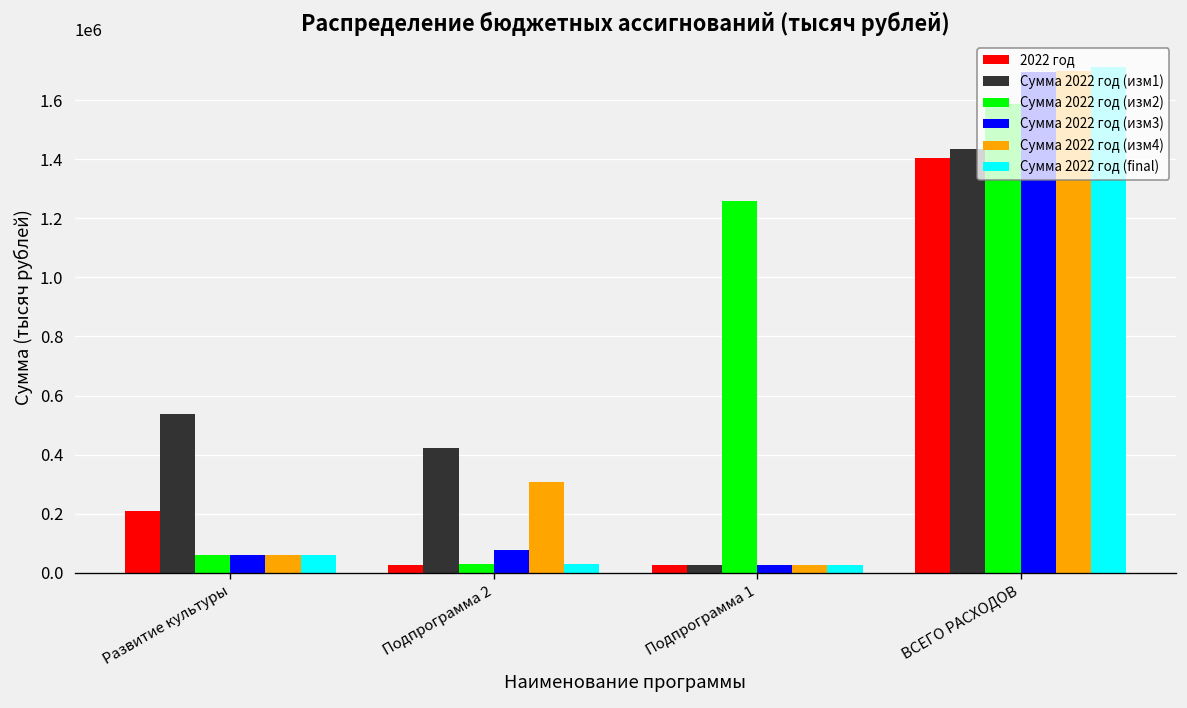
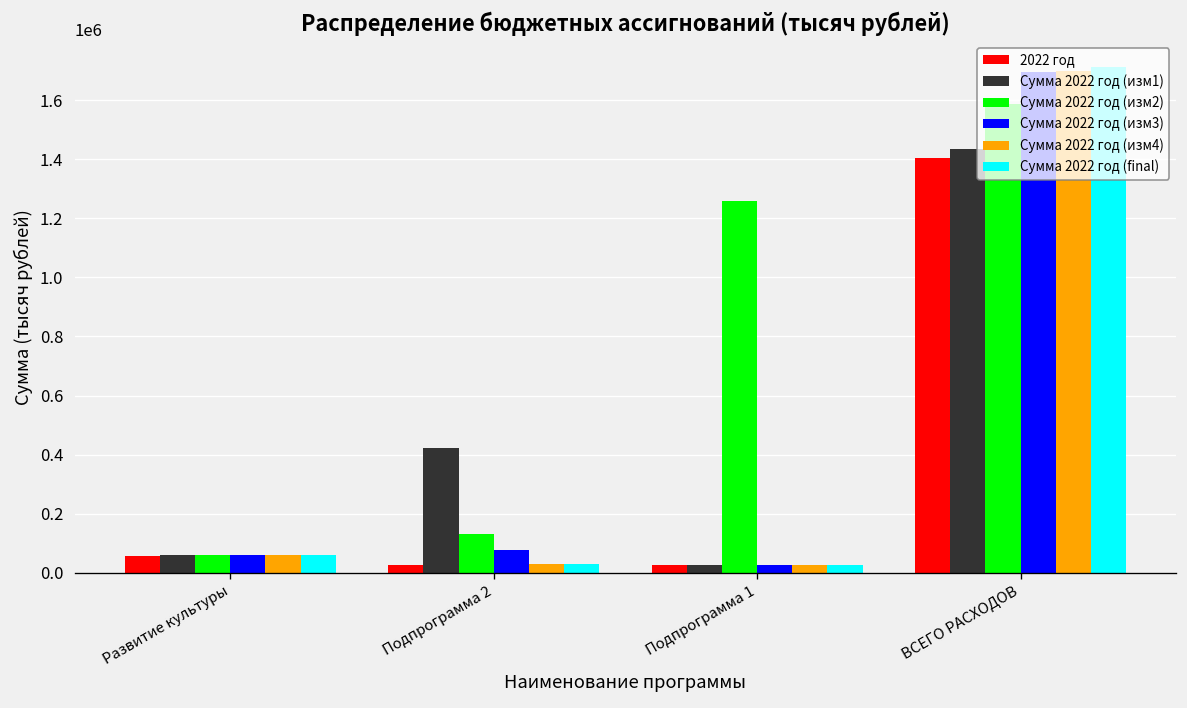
2022 год, Развитие культуры: 210000 -> 60000
Сумма 2022 год (изм1), Развитие культуры: 540000 -> 60000
Сумма 2022 год (изм2), Подпрограмма 2: 30000 -> 130000
Сумма 2022 год (изм4), Подпрограмма 2: 310000 -> 30000
